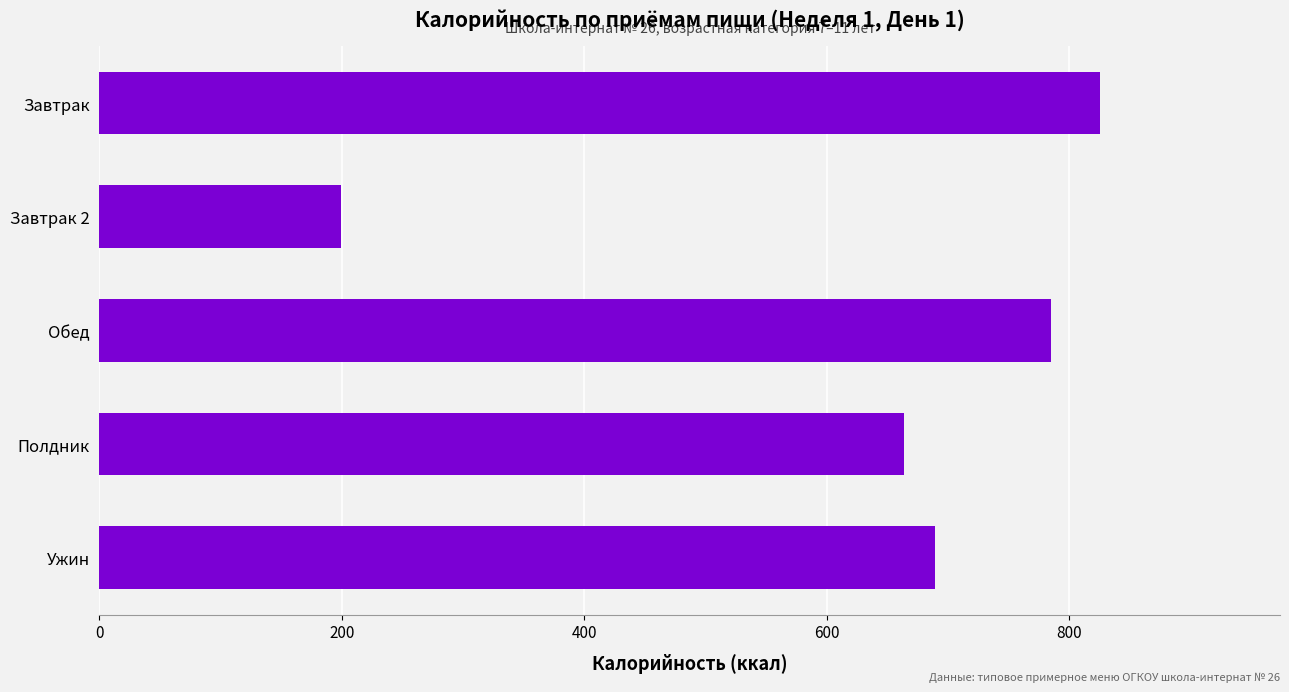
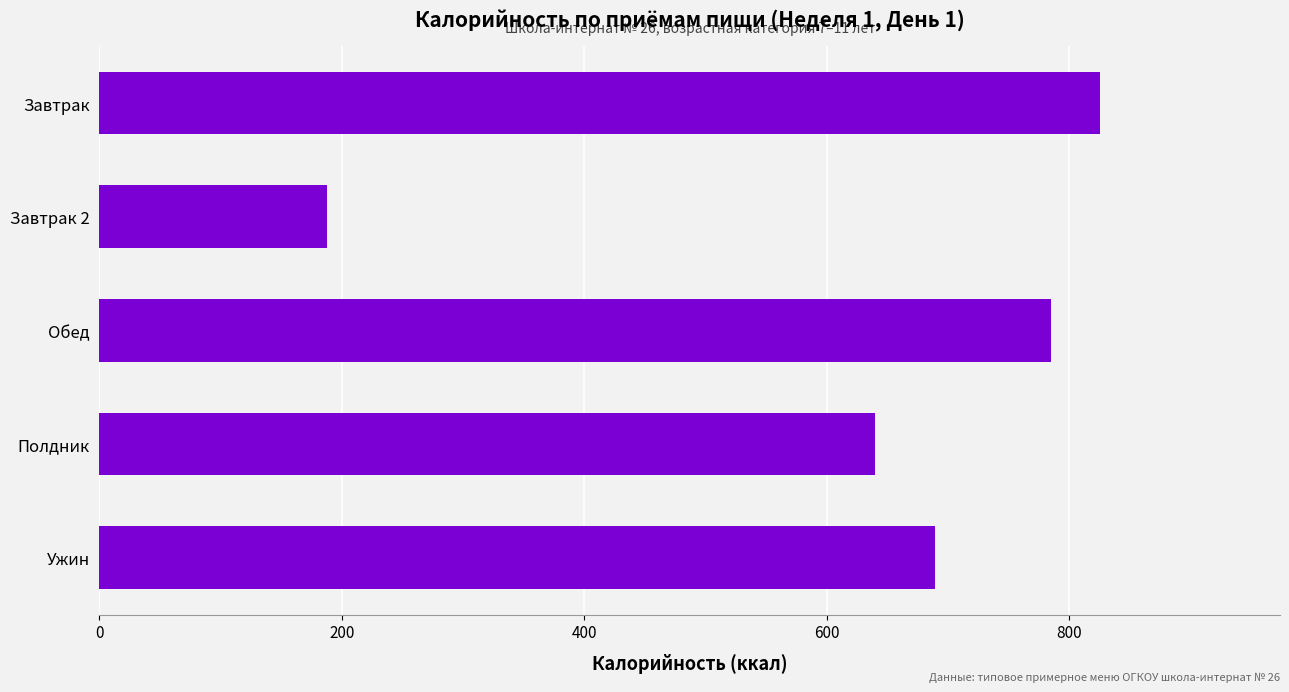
Завтрак 2: 199 -> 187
Полдник: 664 -> 640
